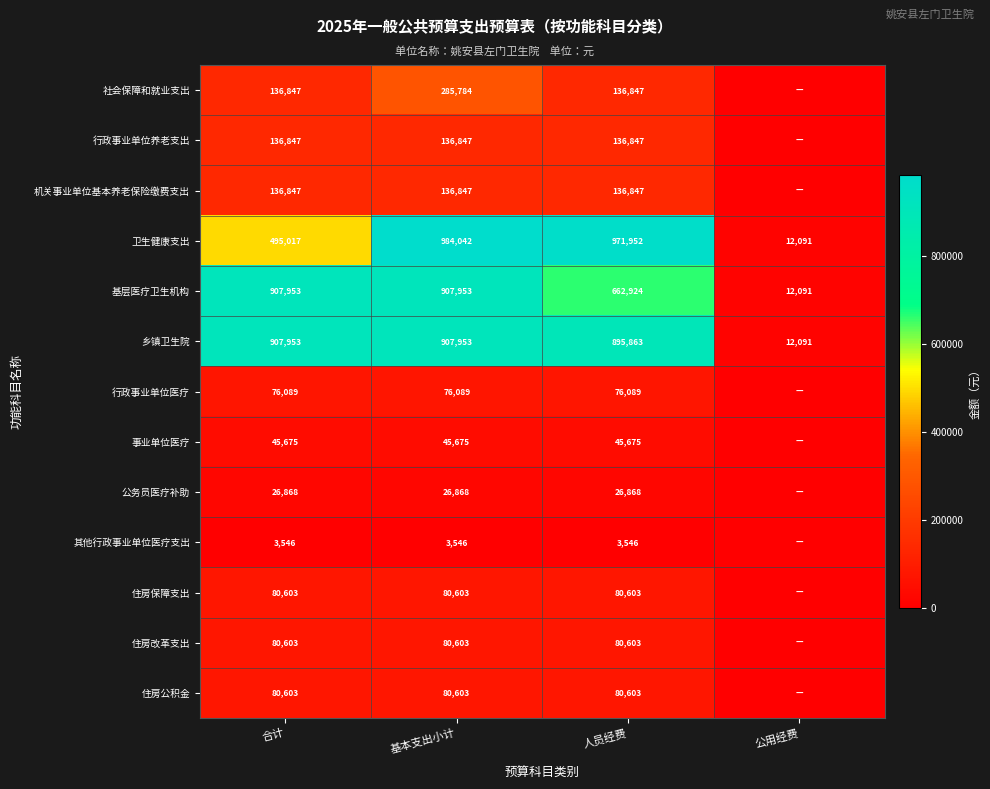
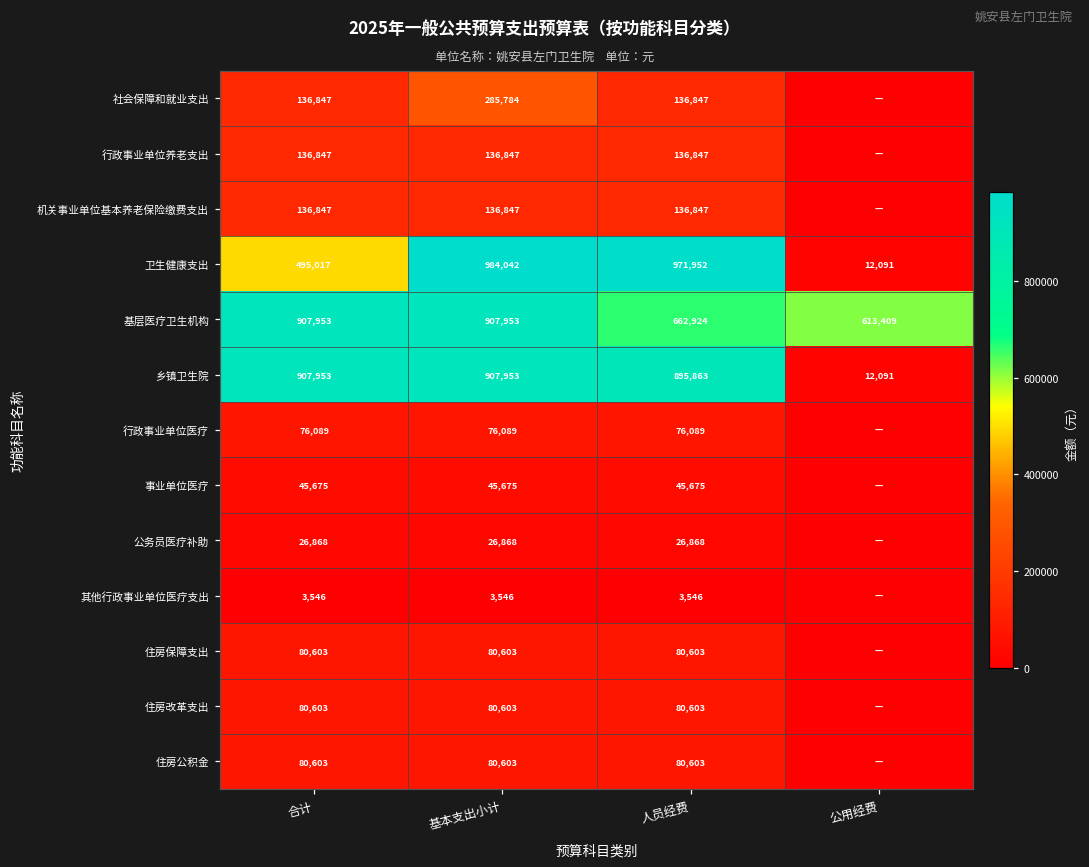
基层医疗卫生机构, 公用经费: 12,091 -> 613,409
